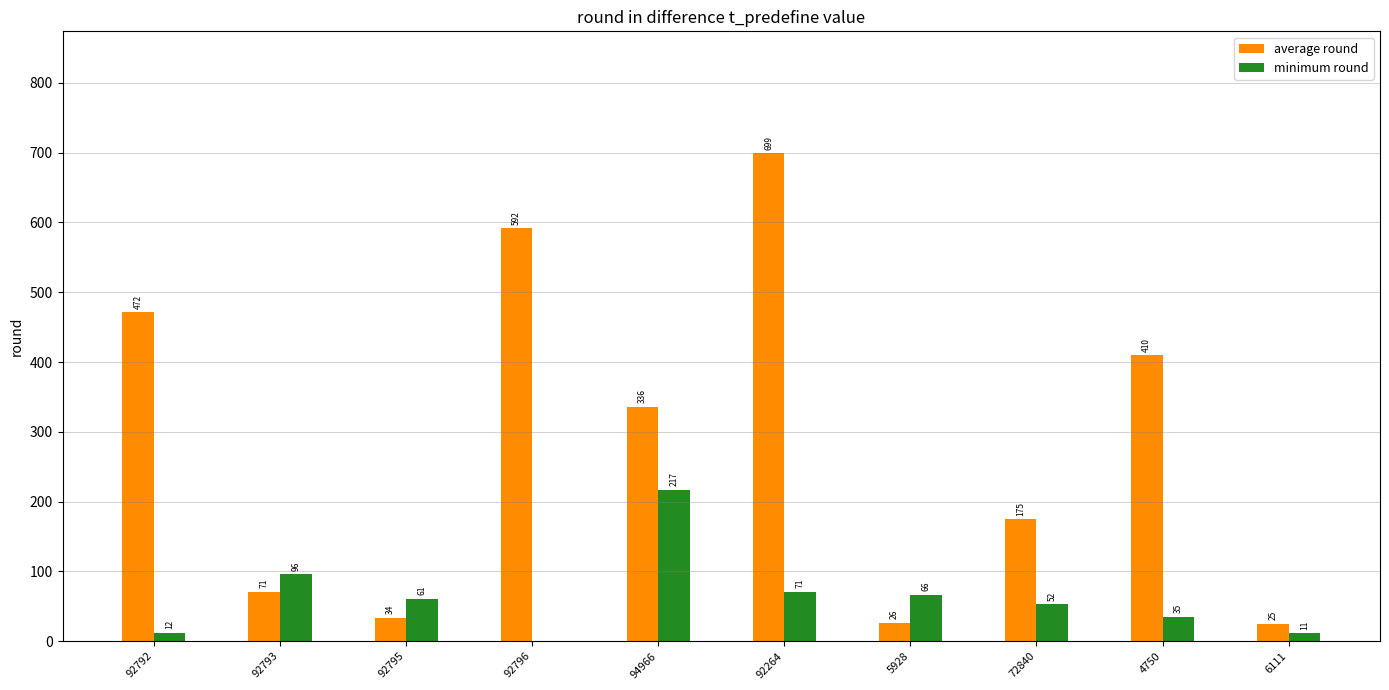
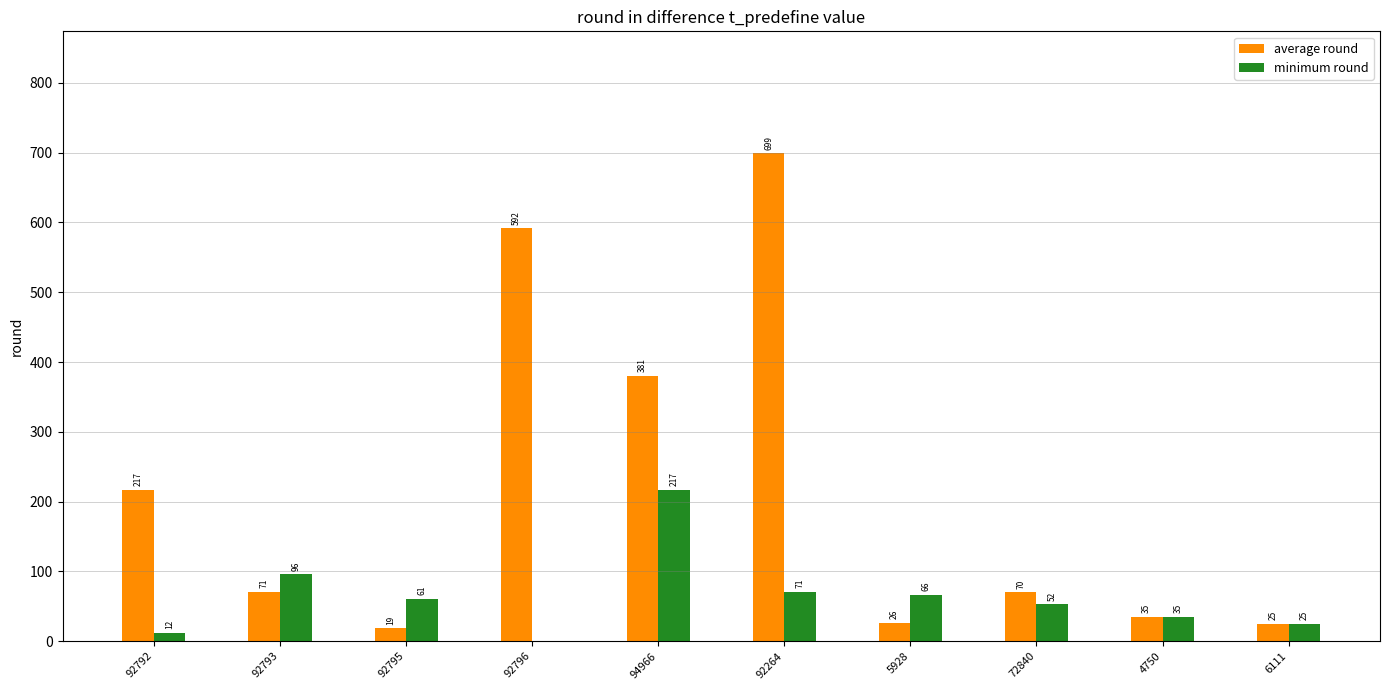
average round, 92792: 472 -> 217
average round, 92795: 34 -> 19
average round, 94966: 336 -> 381
average round, 72840: 175 -> 70
average round, 4750: 410 -> 35
minimum round, 6111: 11 -> 25
